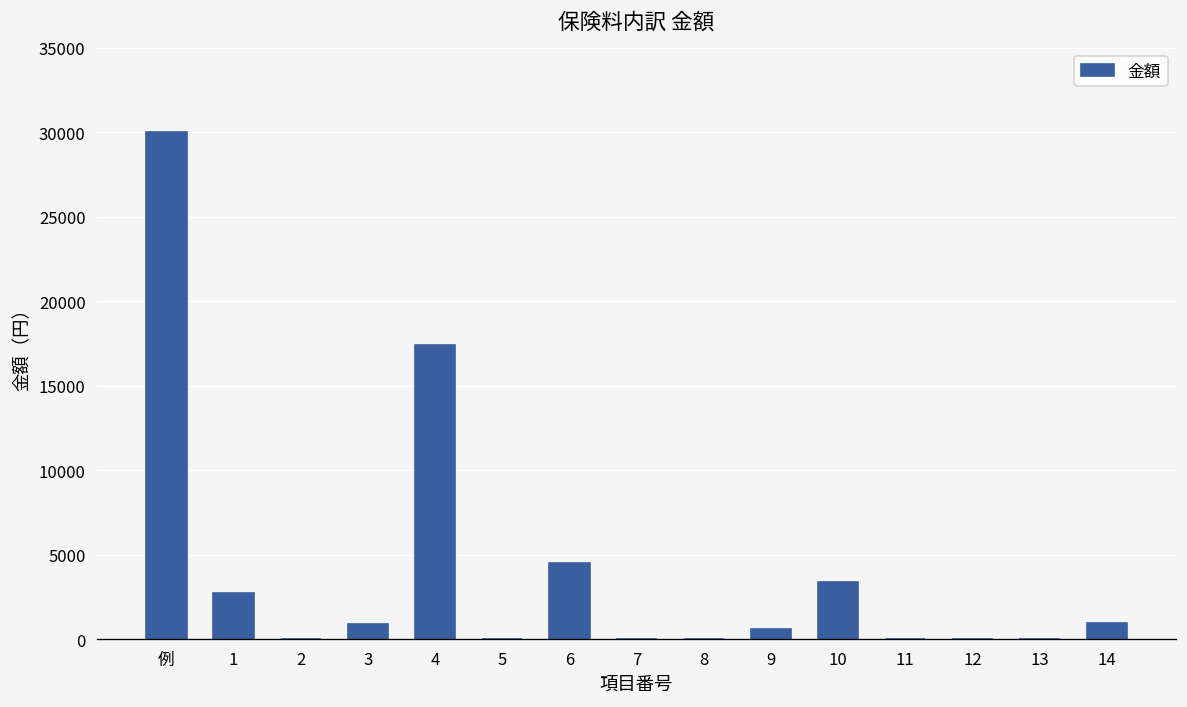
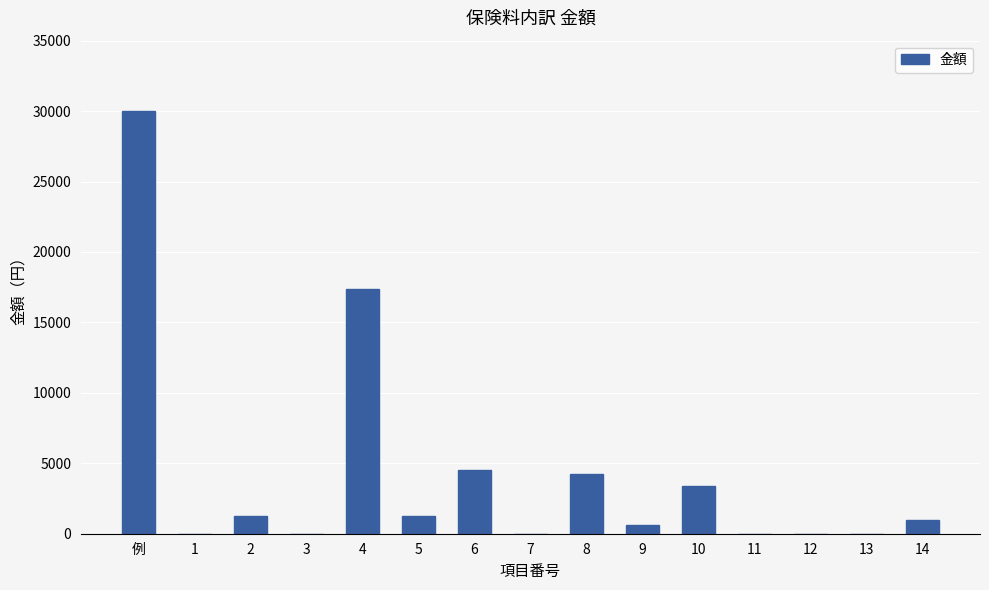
1: 2700 -> 0
2: 0 -> 1300
3: 900 -> 0
5: 0 -> 1200
8: 0 -> 4300
